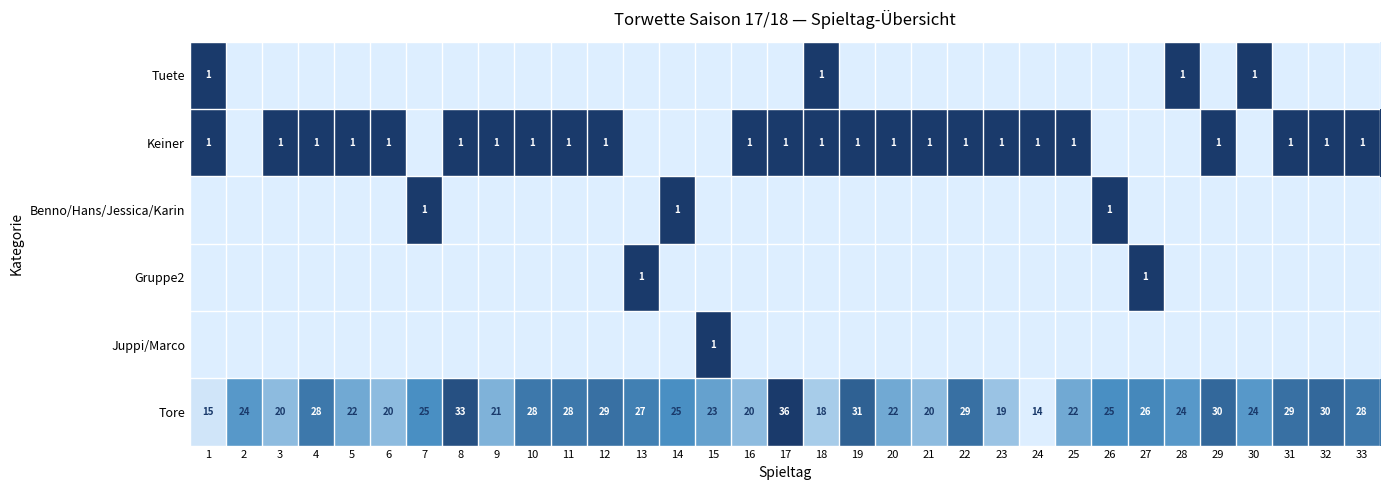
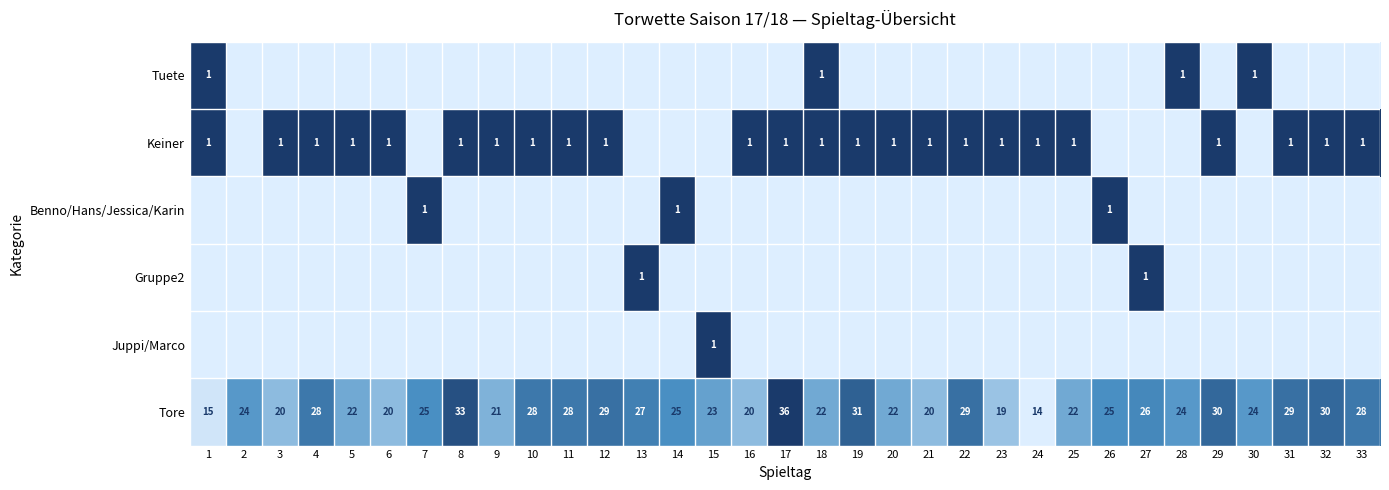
Tore, 18: 18 -> 22
